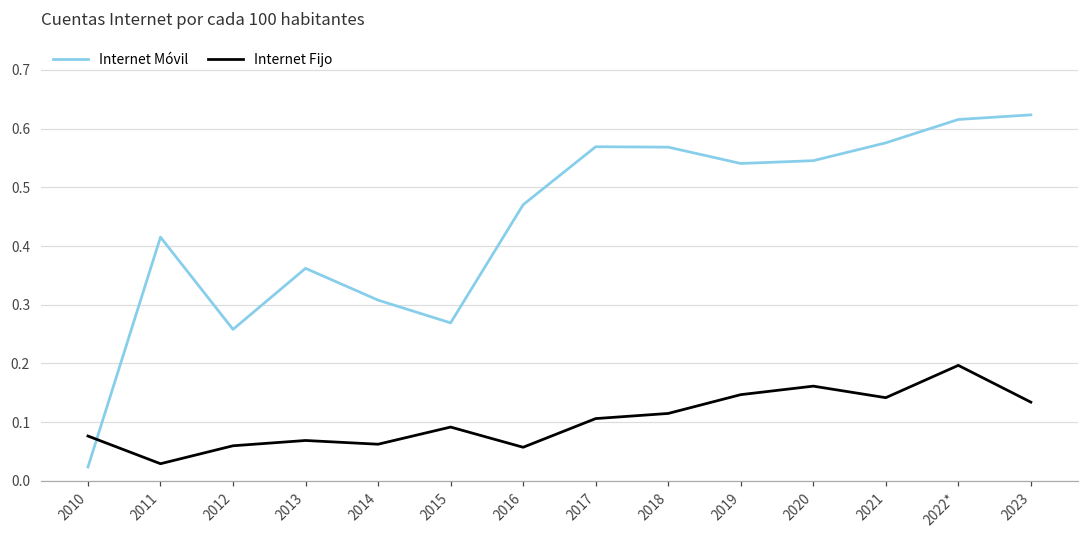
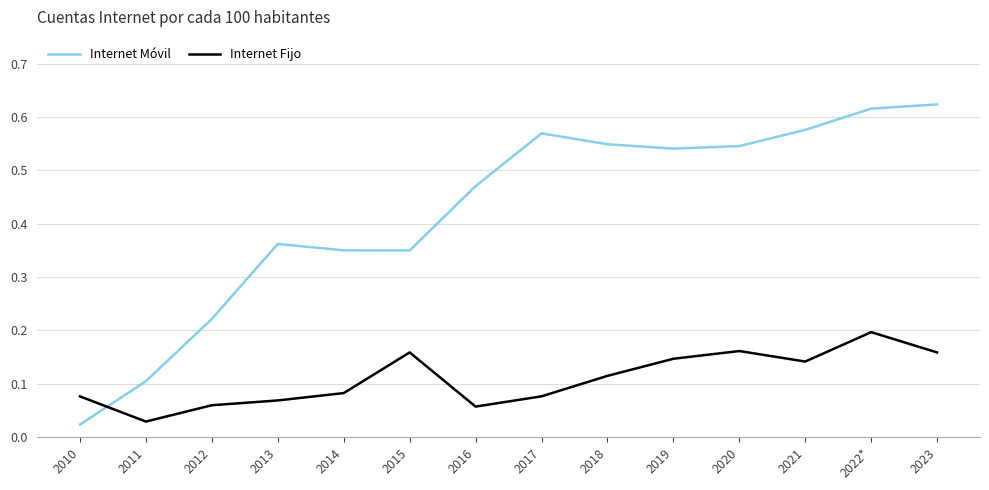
Internet Móvil, 2011: 0.42 -> 0.10
Internet Móvil, 2012: 0.26 -> 0.22
Internet Móvil, 2014: 0.31 -> 0.35
Internet Fijo, 2014: 0.06 -> 0.08
Internet Móvil, 2015: 0.27 -> 0.35
Internet Fijo, 2015: 0.09 -> 0.16
Internet Fijo, 2017: 0.11 -> 0.08
Internet Móvil, 2018: 0.57 -> 0.55
Internet Fijo, 2023: 0.13 -> 0.16
